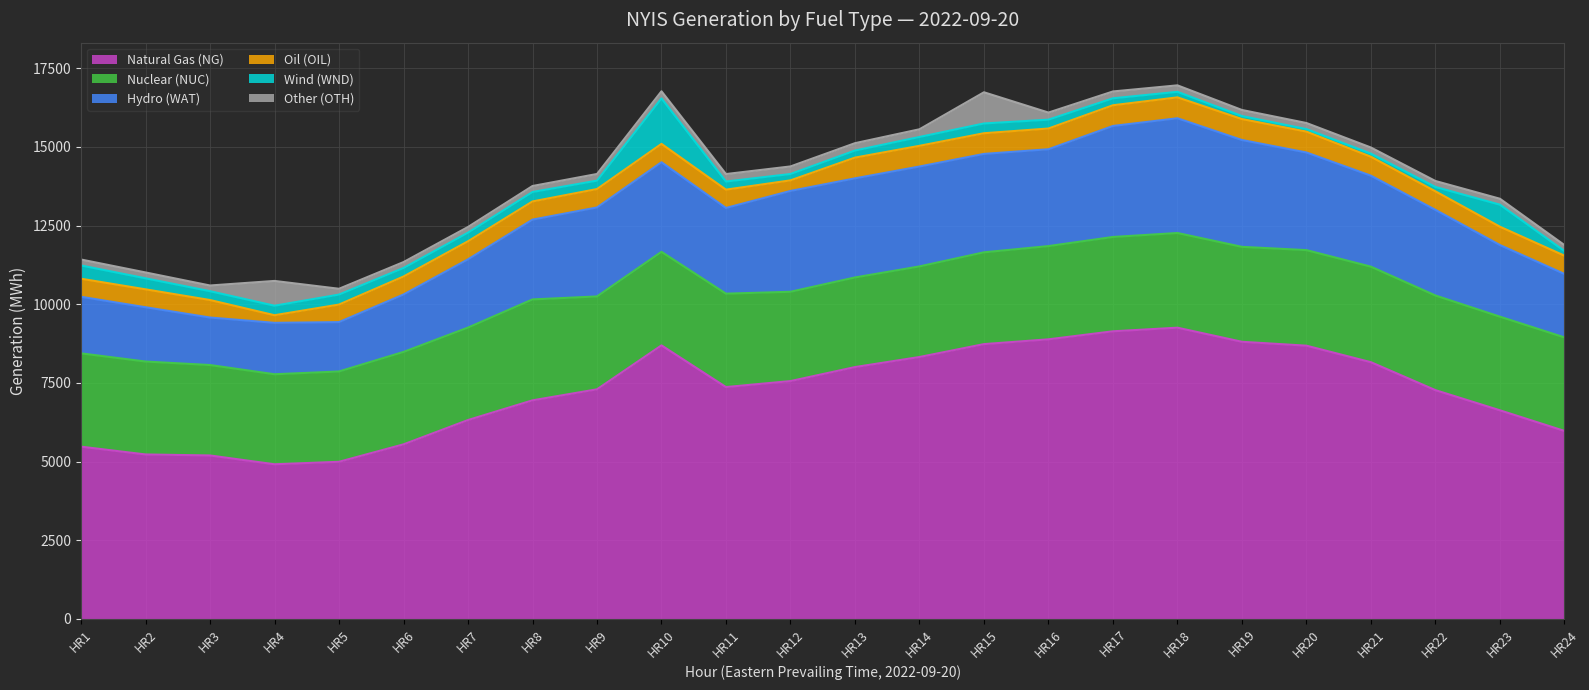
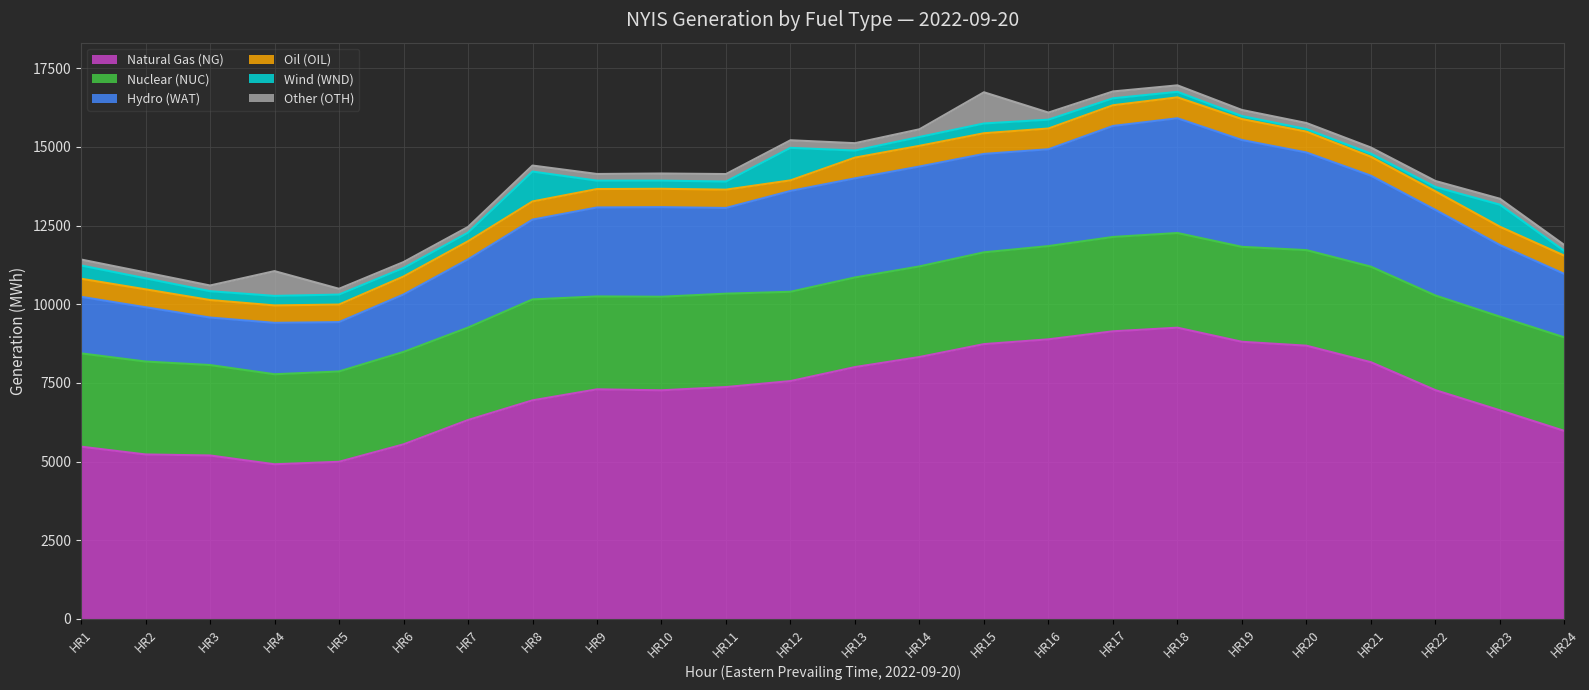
Oil (OIL), HR4: 200 -> 600
Wind (WND), HR8: 300 -> 1000
Natural Gas (NG), HR10: 8700 -> 7300
Wind (WND), HR10: 1400 -> 300
Wind (WND), HR12: 200 -> 1000
